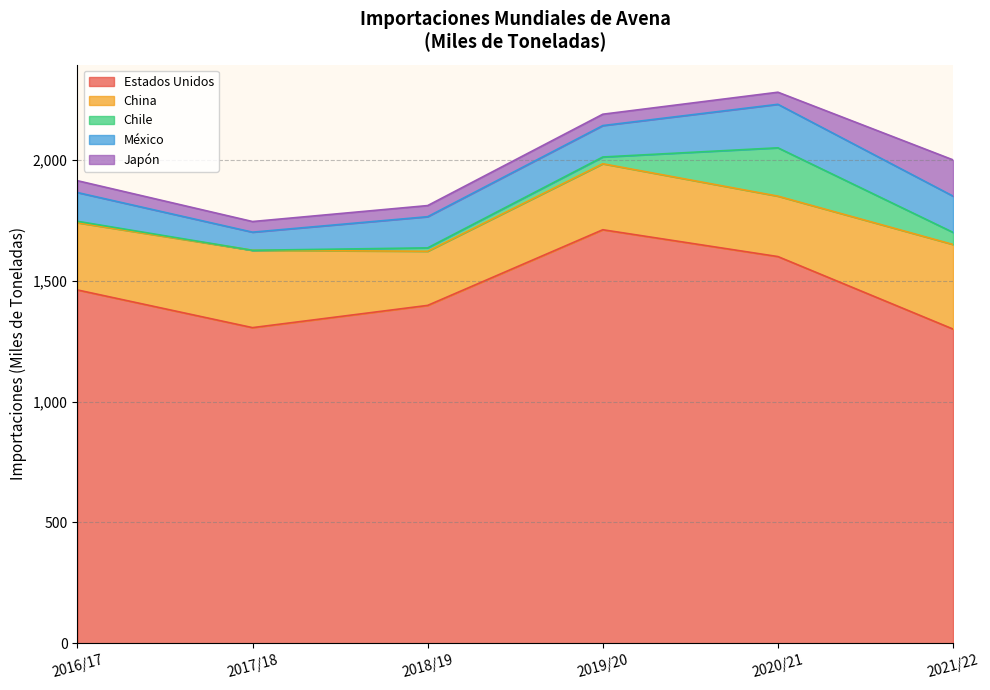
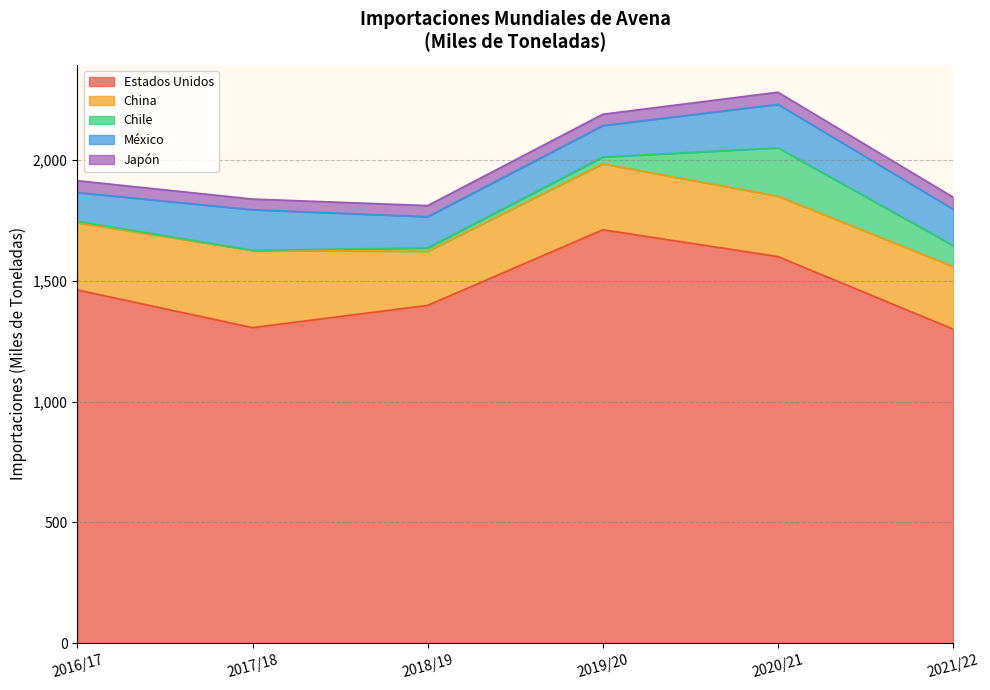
México, 2017/18: 80 -> 170
China, 2021/22: 350 -> 260
Chile, 2021/22: 50 -> 90
Japón, 2021/22: 150 -> 50
